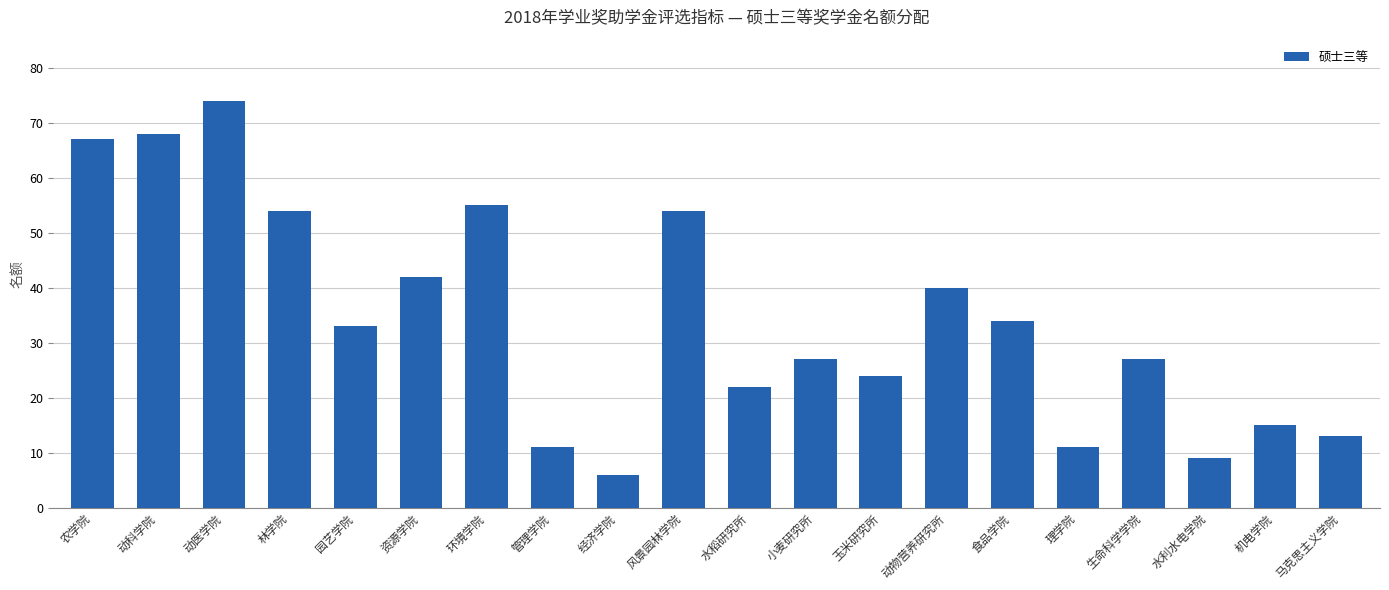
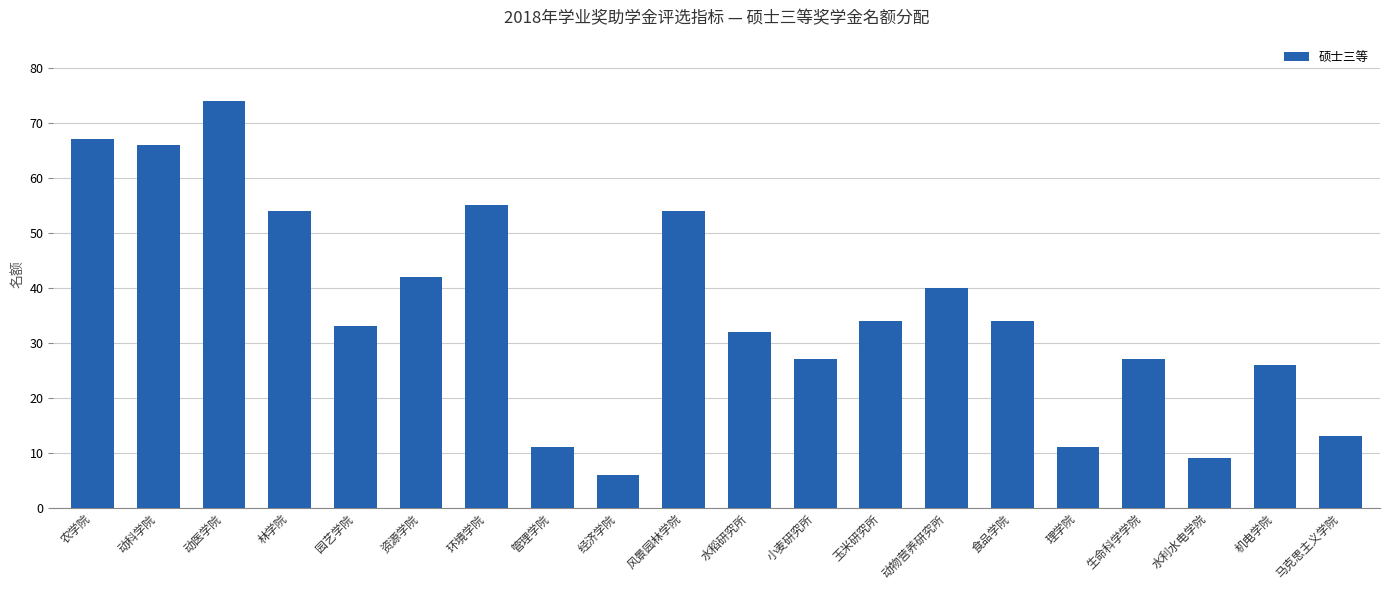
动科学院: 68 -> 66
水稻研究所: 22 -> 32
玉米研究所: 24 -> 34
机电学院: 15 -> 26
